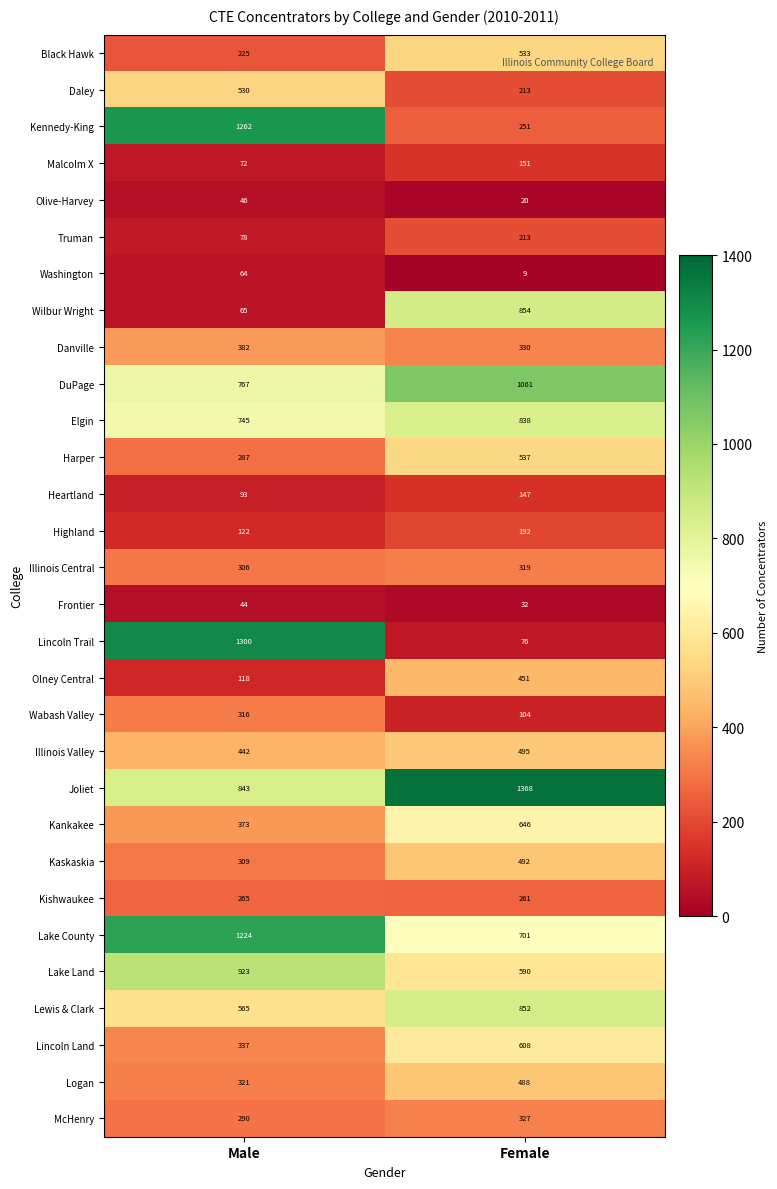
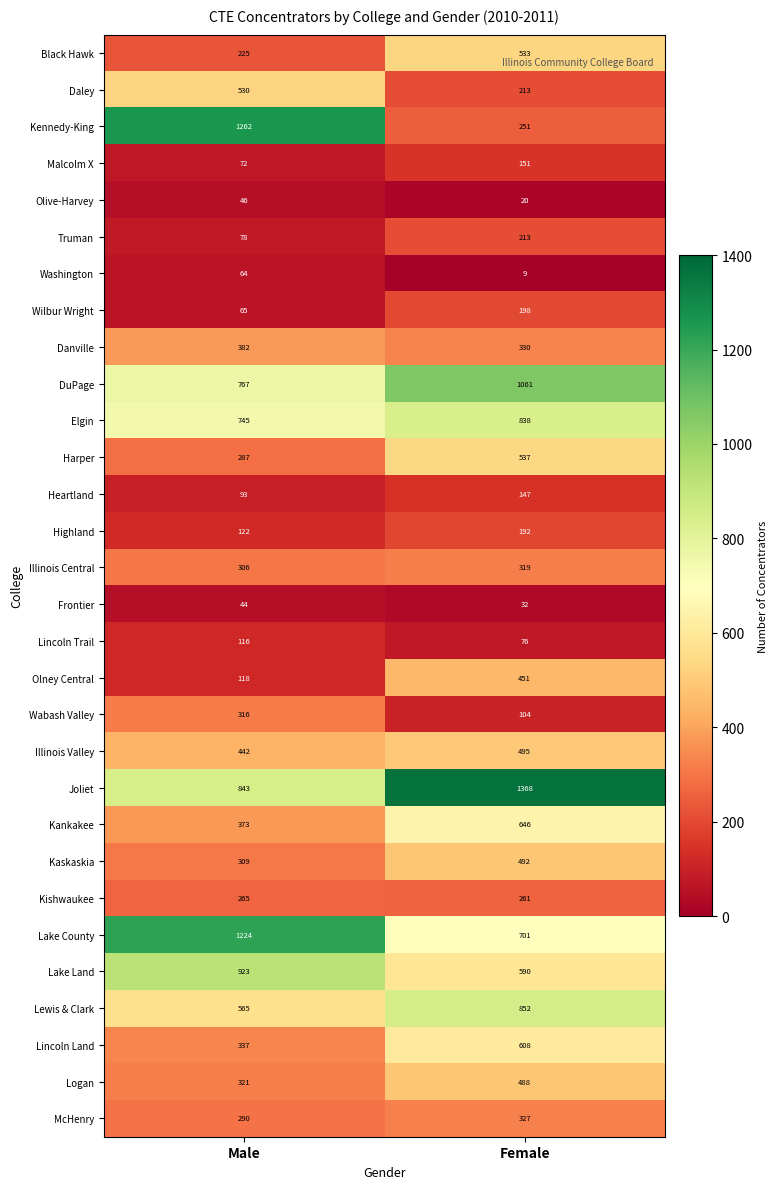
Wilbur Wright, Female: 854 -> 198
Lincoln Trail, Male: 1300 -> 116
